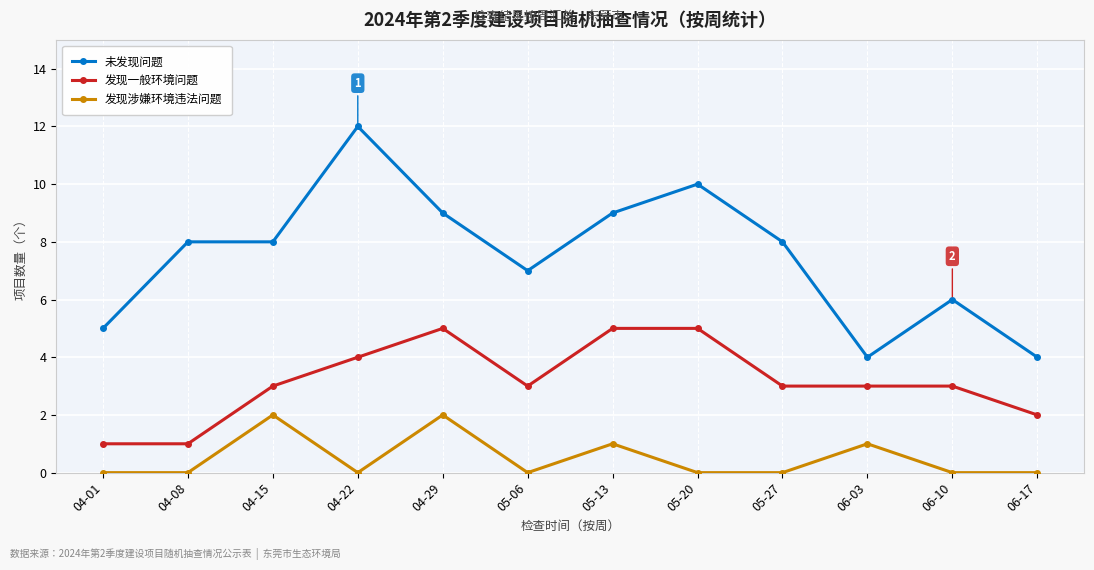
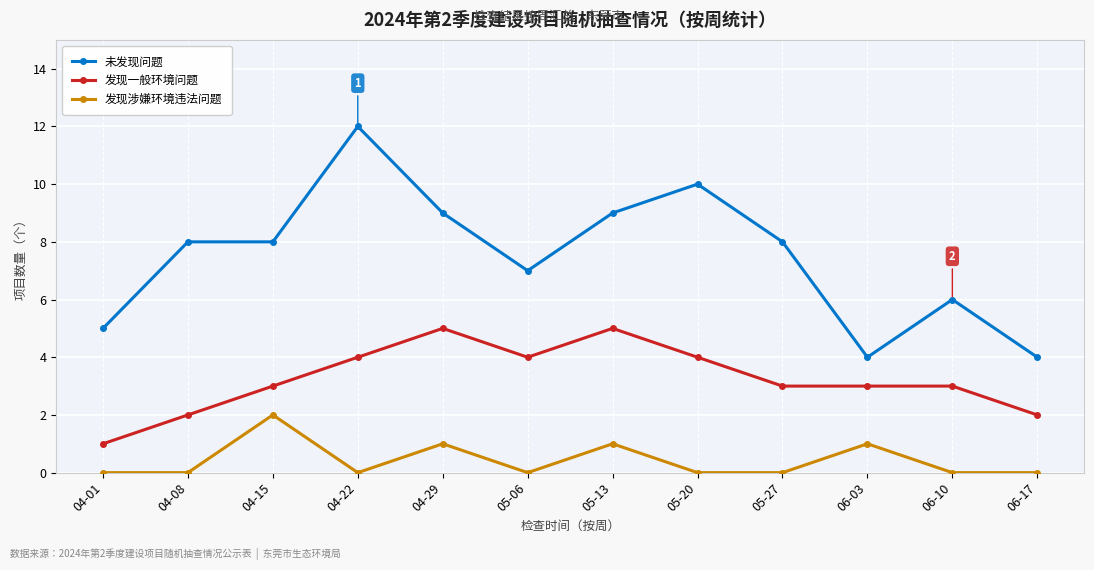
发现一般环境问题, 04-08: 1 -> 2
发现涉嫌环境违法问题, 04-29: 2 -> 1
发现一般环境问题, 05-06: 3 -> 4
发现一般环境问题, 05-20: 5 -> 4
